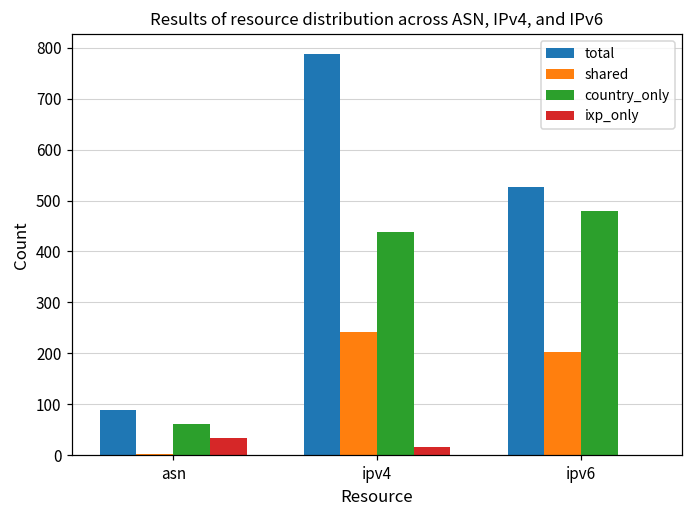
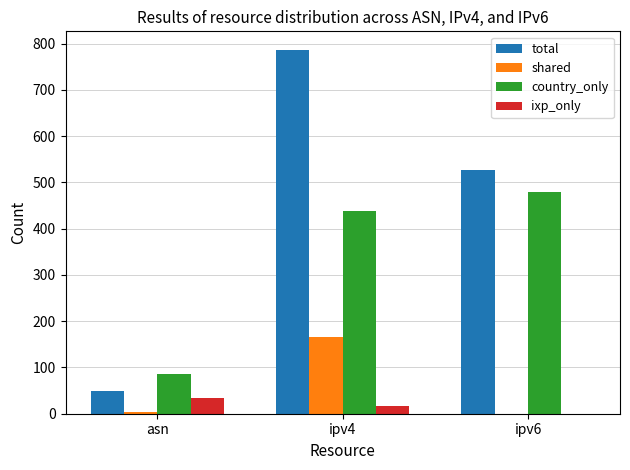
total, asn: 90 -> 50
country_only, asn: 60 -> 90
shared, ipv4: 240 -> 170
shared, ipv6: 200 -> 0
